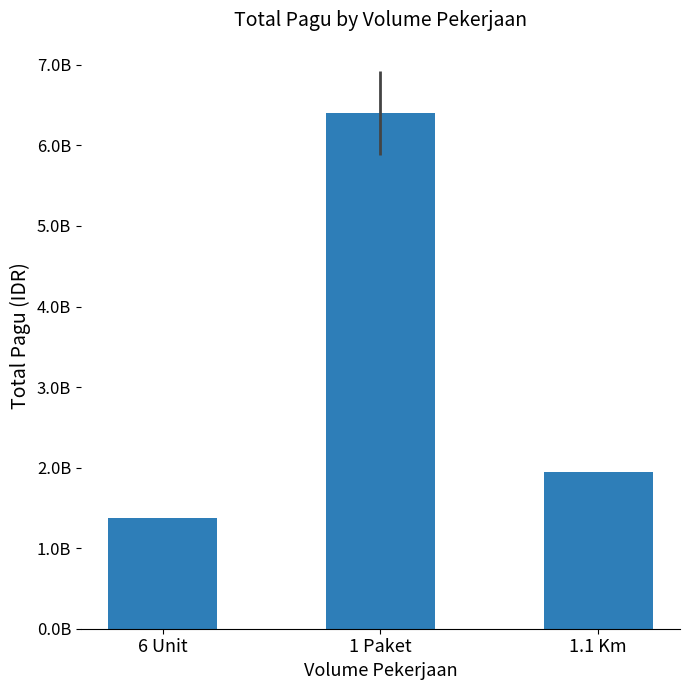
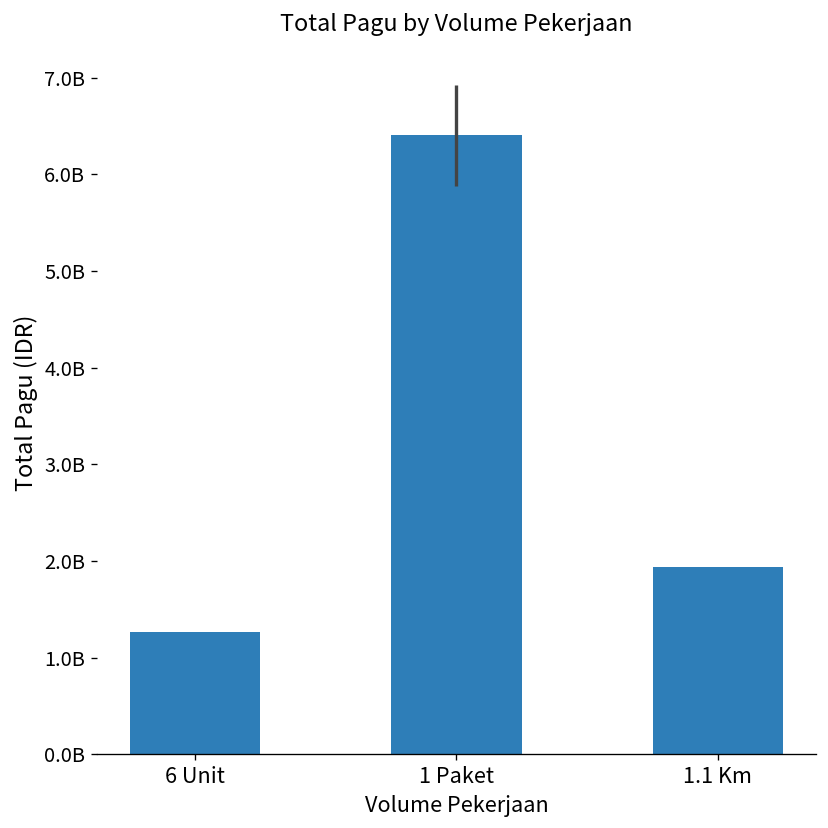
6 Unit: 1400000000 -> 1300000000
